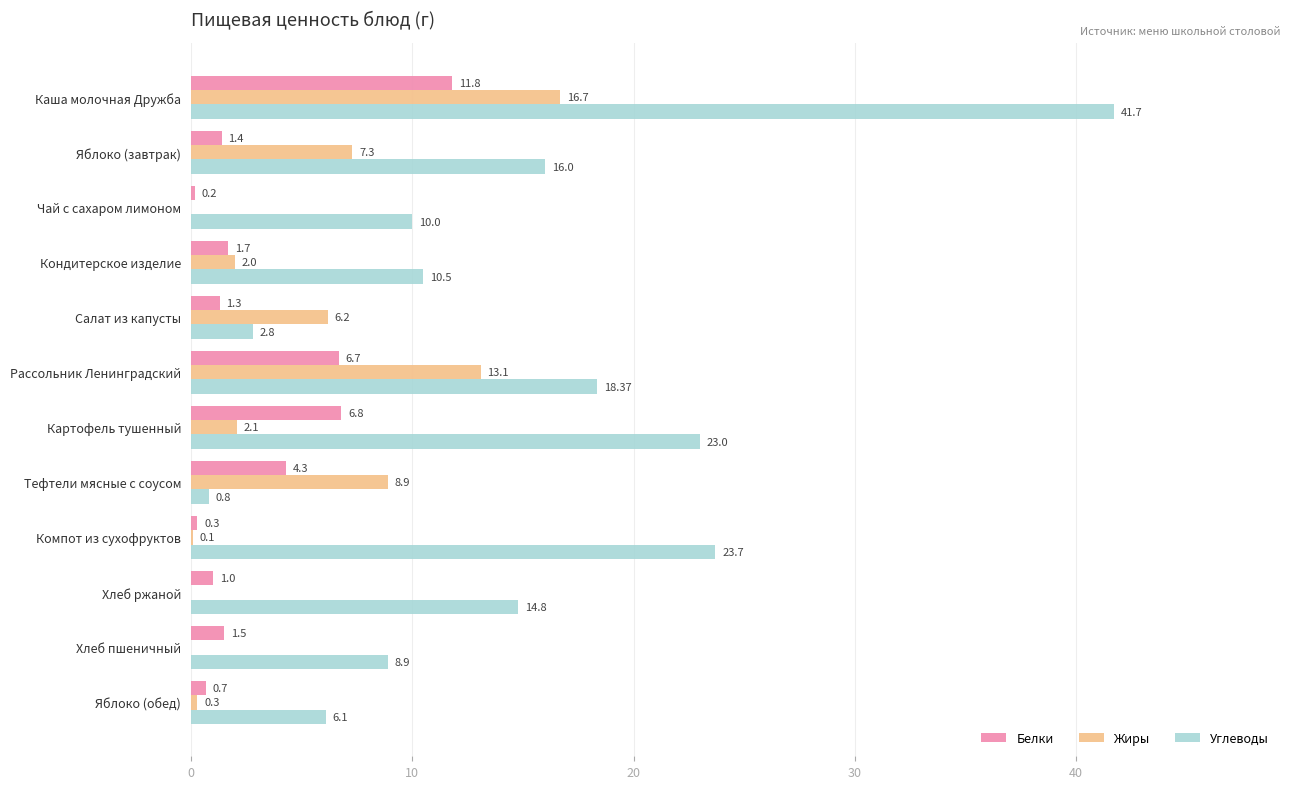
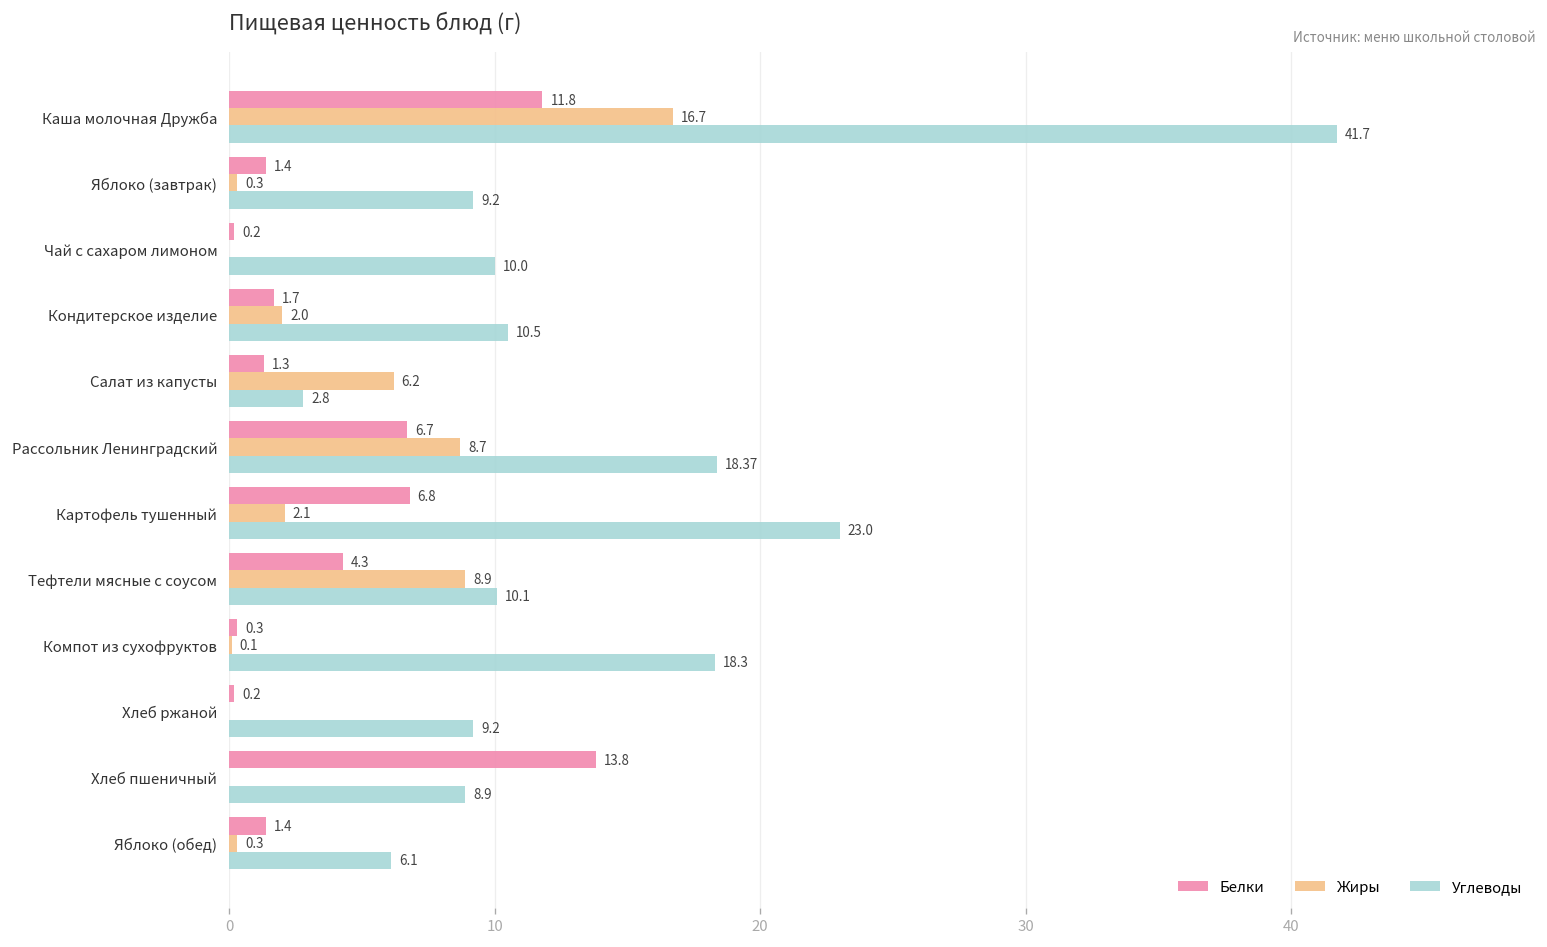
Жиры, Яблоко (завтрак): 7.3 -> 0.3
Углеводы, Яблоко (завтрак): 16.0 -> 9.2
Жиры, Рассольник Ленинградский: 13.1 -> 8.7
Углеводы, Тефтели мясные с соусом: 0.8 -> 10.1
Углеводы, Компот из сухофруктов: 23.7 -> 18.3
Белки, Хлеб ржаной: 1.0 -> 0.2
Углеводы, Хлеб ржаной: 14.8 -> 9.2
Белки, Хлеб пшеничный: 1.5 -> 13.8
Белки, Яблоко (обед): 0.7 -> 1.4
